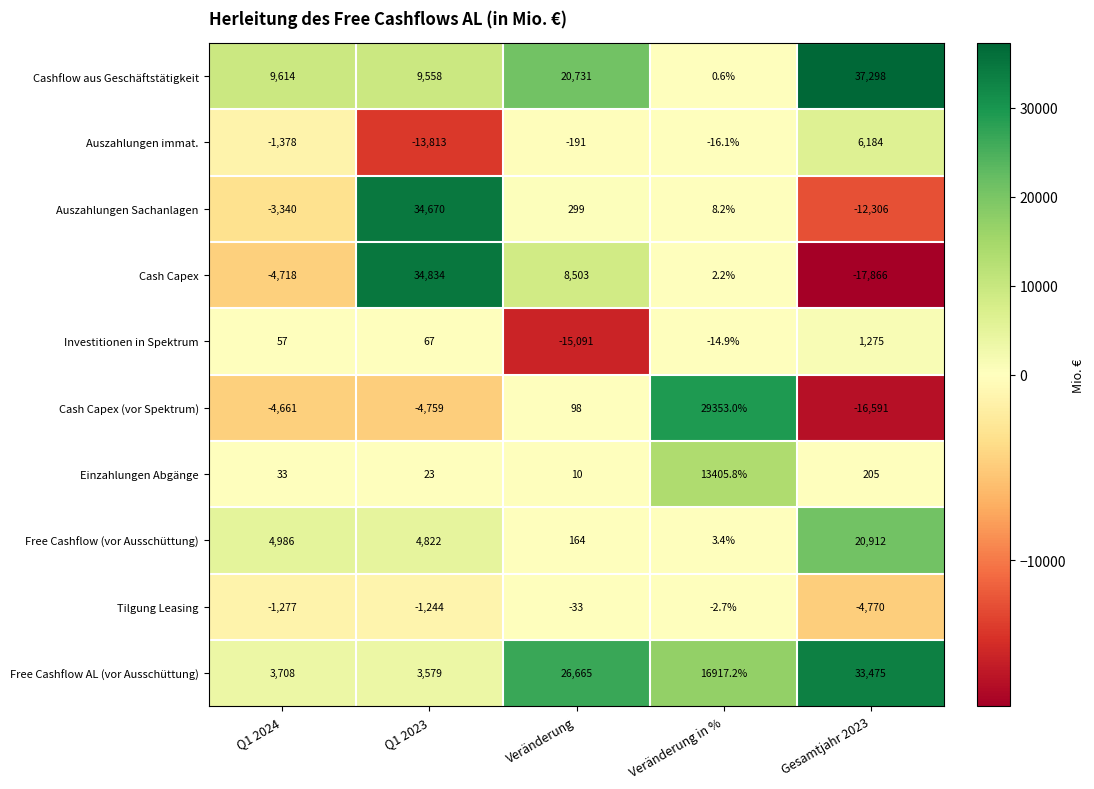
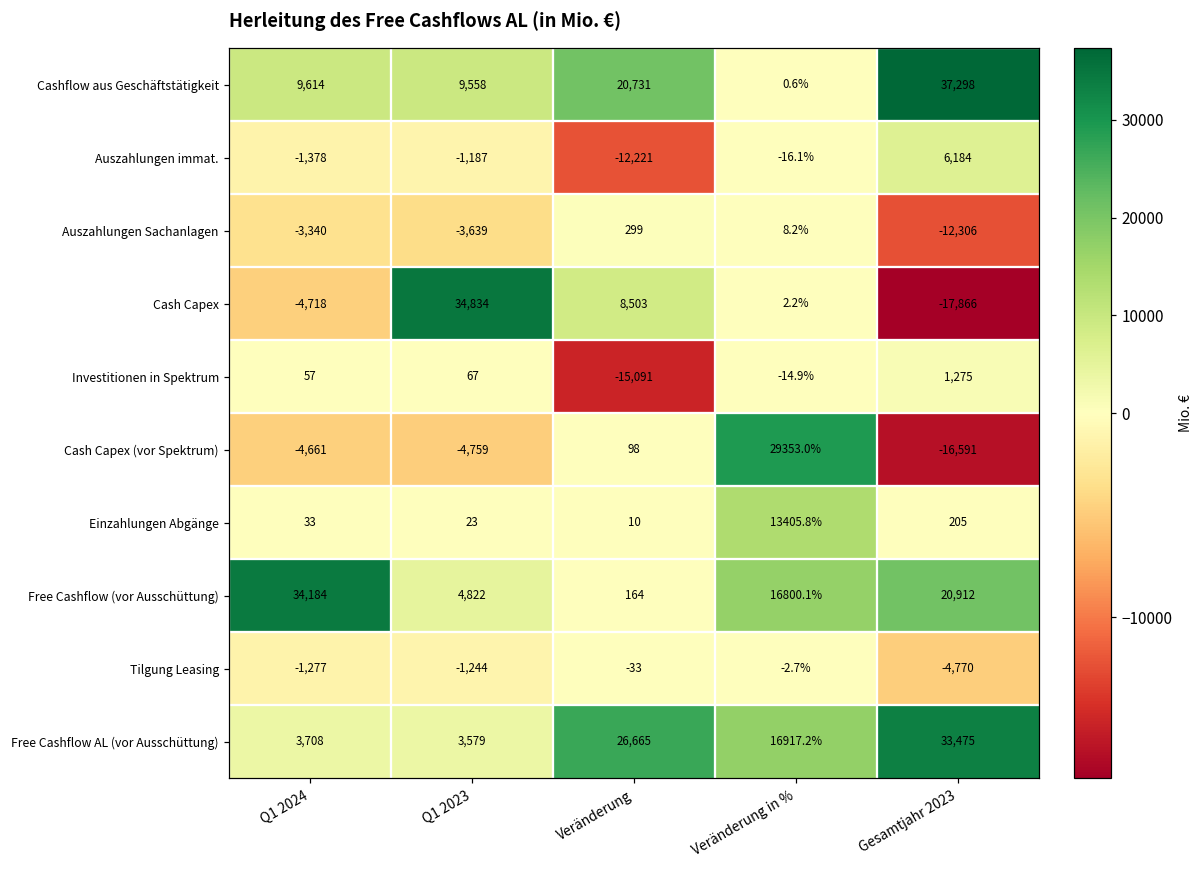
Auszahlungen immat., Q1 2023: -13,813 -> -1,187
Auszahlungen immat., Veränderung: -191 -> -12,221
Auszahlungen Sachanlagen, Q1 2023: 34,670 -> -3,639
Free Cashflow (vor Ausschüttung), Q1 2024: 4,986 -> 34,184
Free Cashflow (vor Ausschüttung), Veränderung in %: 3.4% -> 16800.1%
